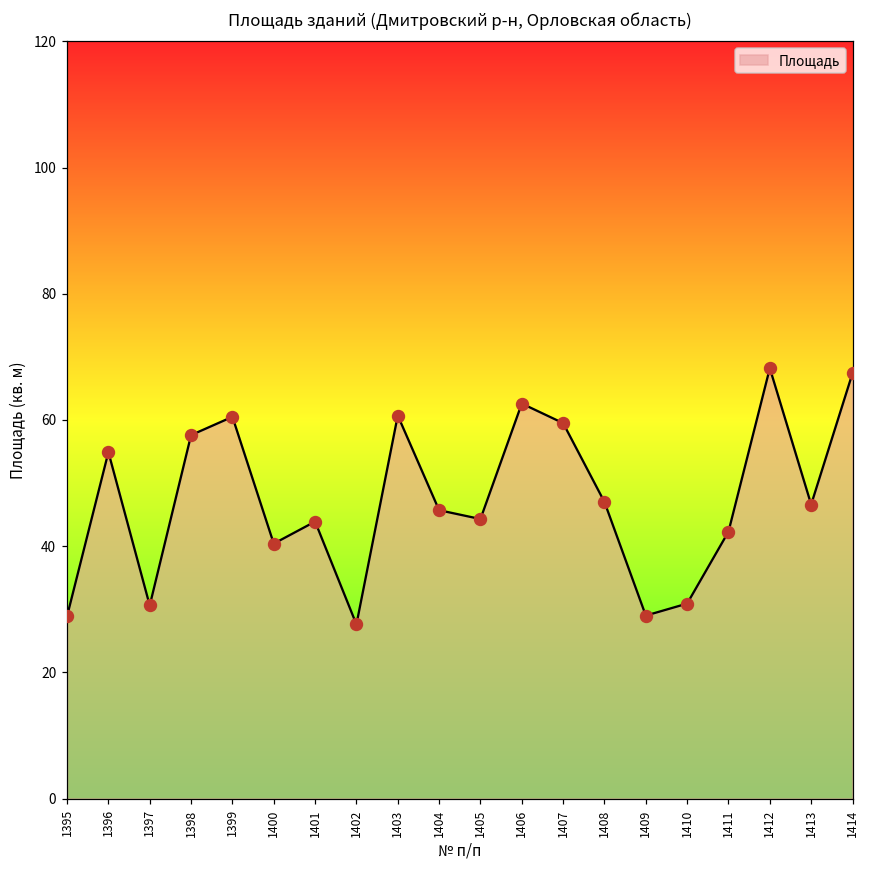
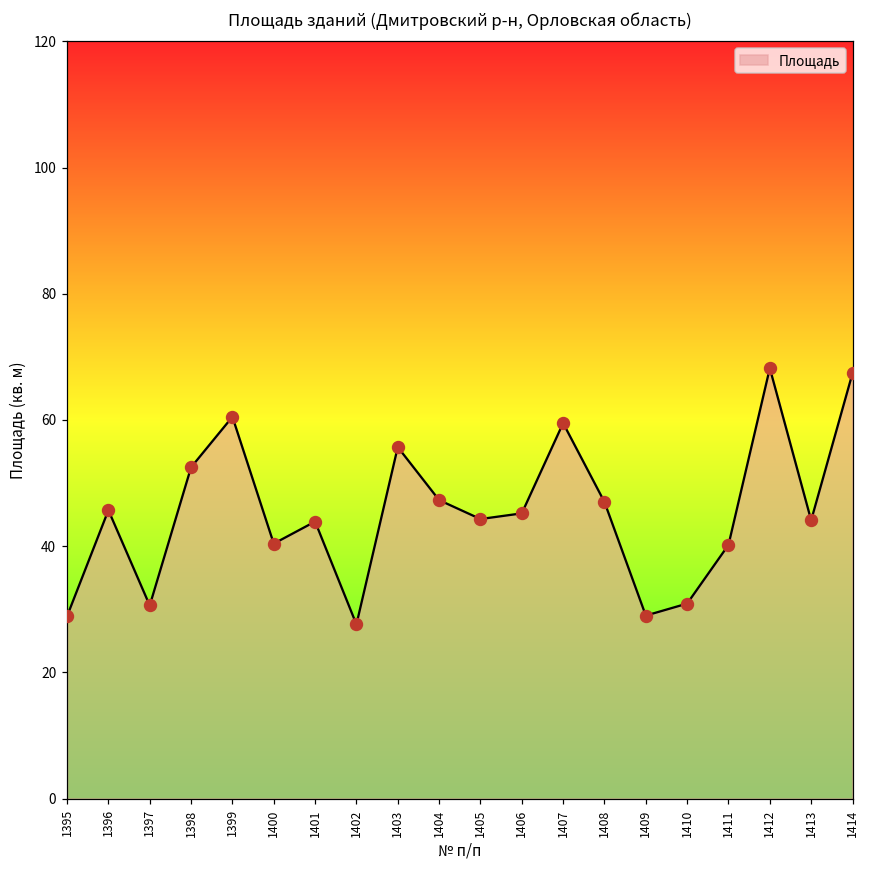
1396: 55 -> 46
1398: 58 -> 53
1403: 61 -> 56
1404: 46 -> 47
1406: 63 -> 45
1411: 42 -> 40
1413: 47 -> 44
